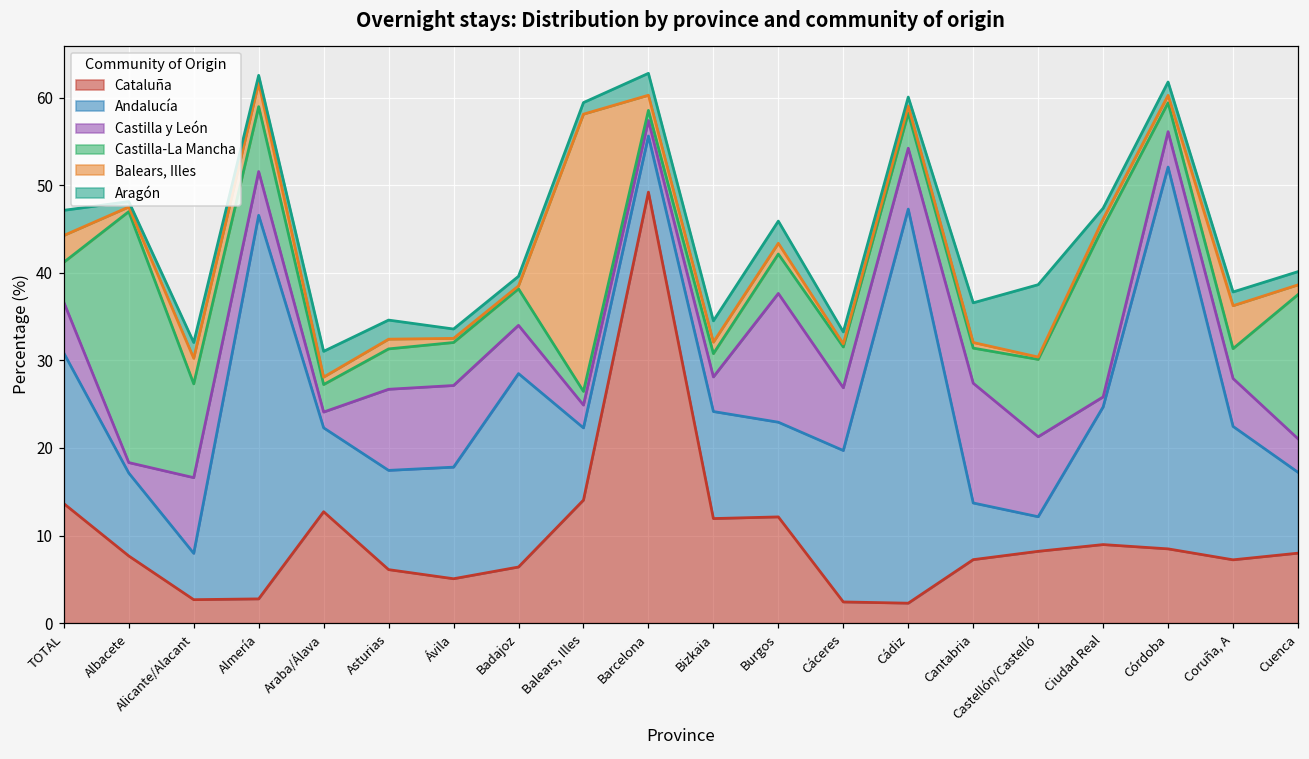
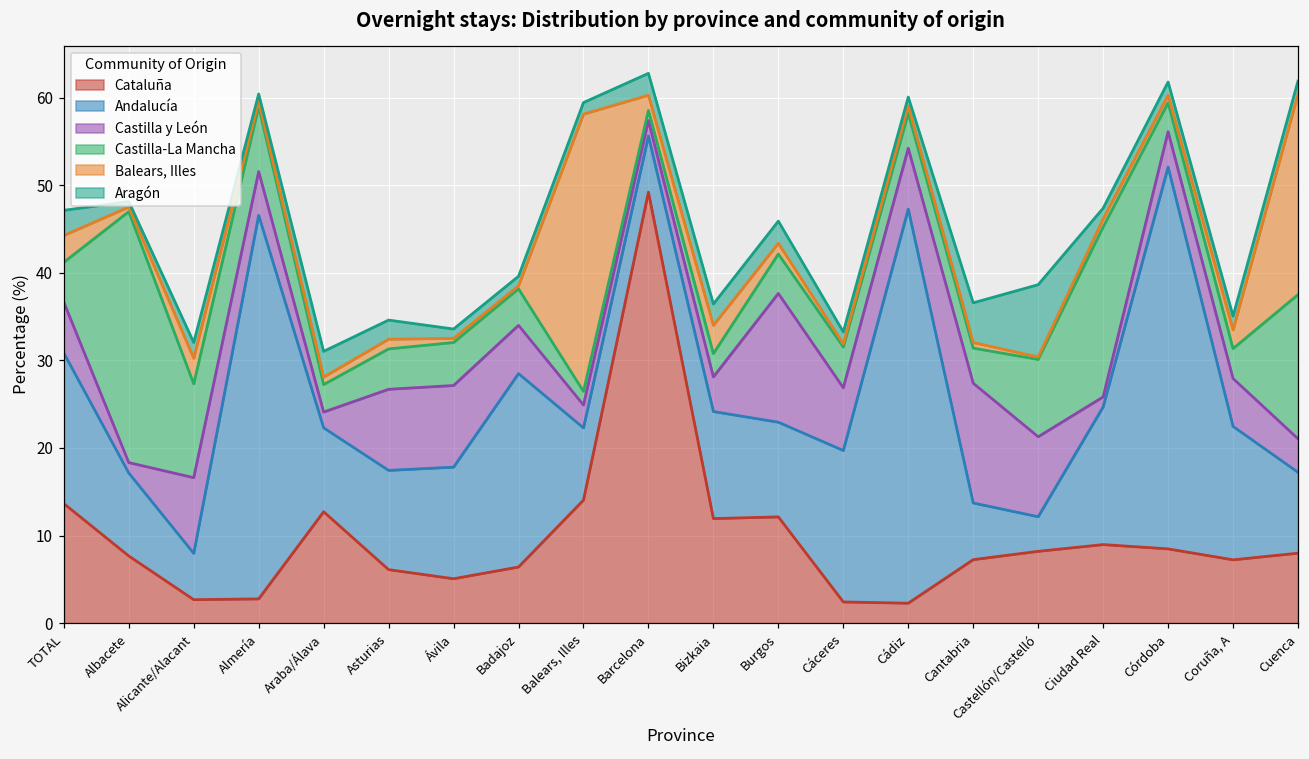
Balears, Illes, Almería: 3 -> 1
Balears, Illes, Bizkaia: 1 -> 3
Balears, Illes, Coruña, A: 5 -> 2
Balears, Illes, Cuenca: 1 -> 23
